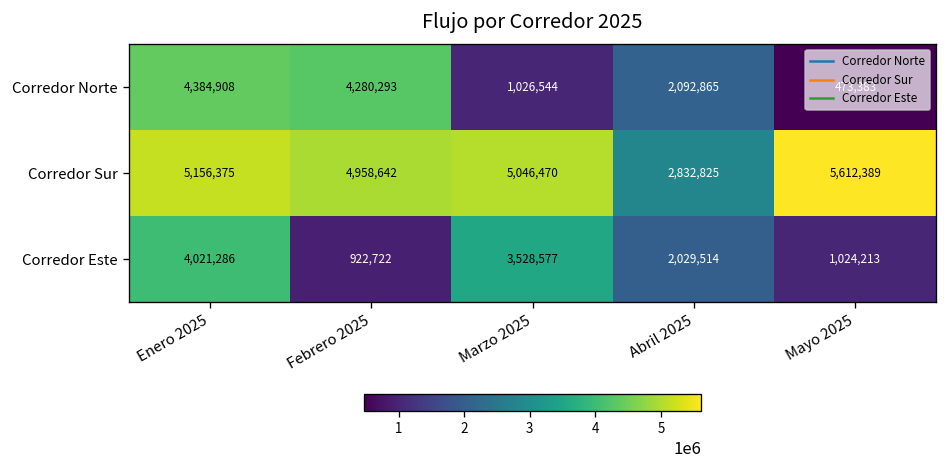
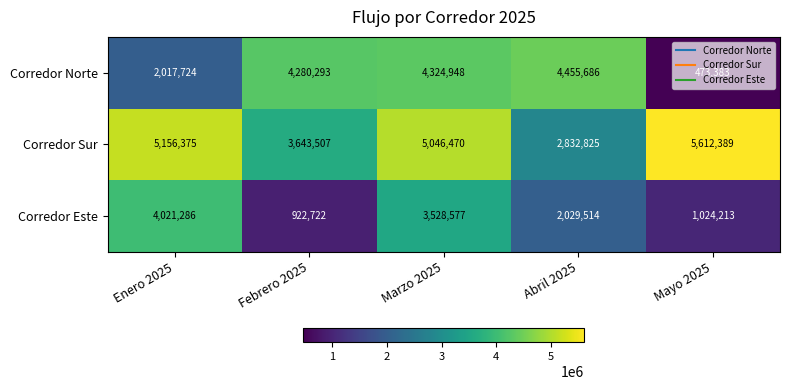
Corredor Norte, Enero 2025: 4,384,908 -> 2,017,724
Corredor Norte, Marzo 2025: 1,026,544 -> 4,324,948
Corredor Norte, Abril 2025: 2,092,865 -> 4,455,686
Corredor Sur, Febrero 2025: 4,958,642 -> 3,643,507
